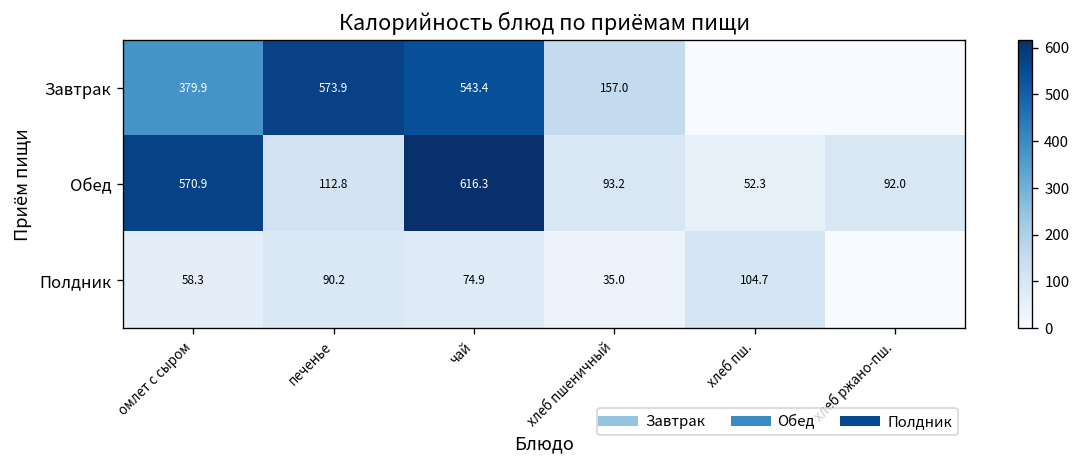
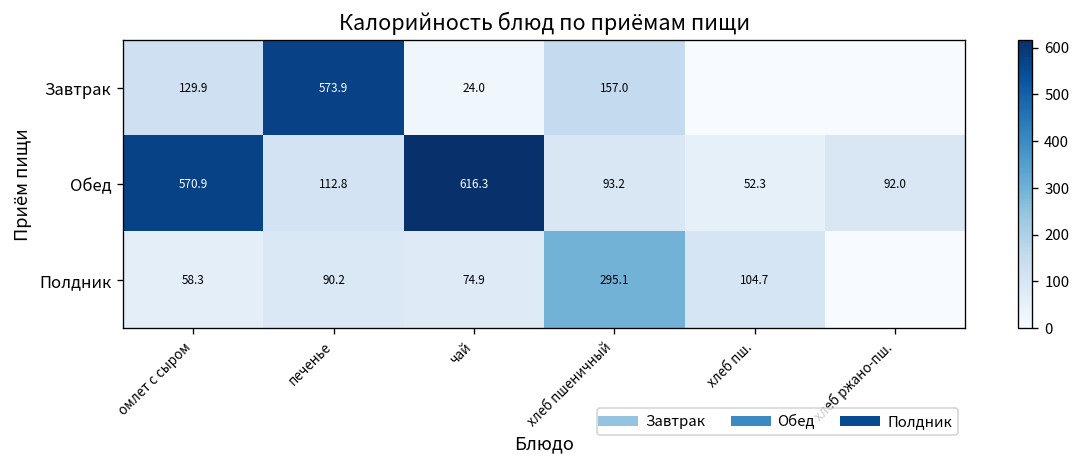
Завтрак, омлет с сыром: 379.9 -> 129.9
Завтрак, чай: 543.4 -> 24.0
Полдник, хлеб пшеничный: 35.0 -> 295.1
